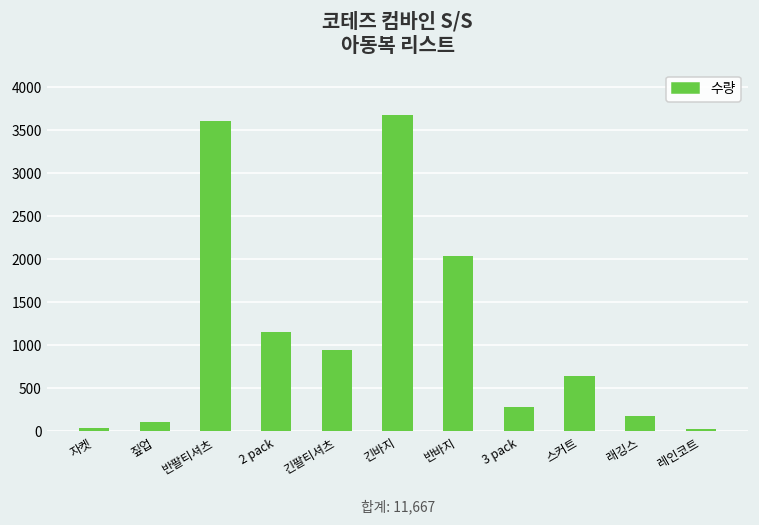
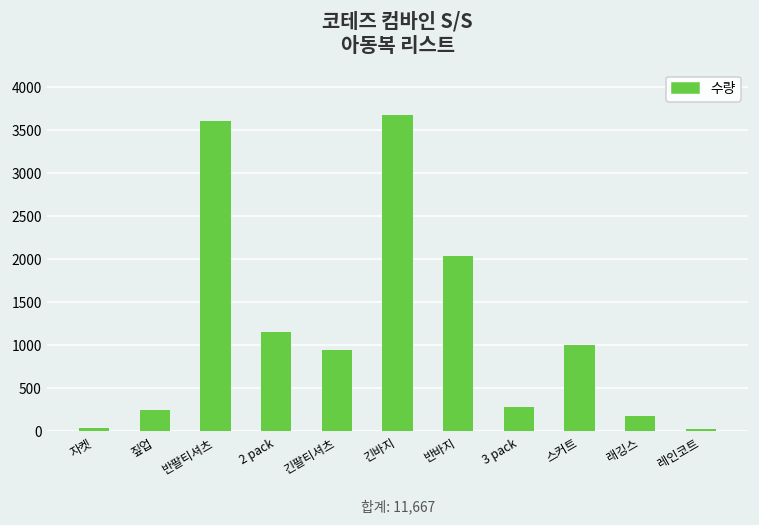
짚업: 100 -> 200
스커트: 600 -> 1000
